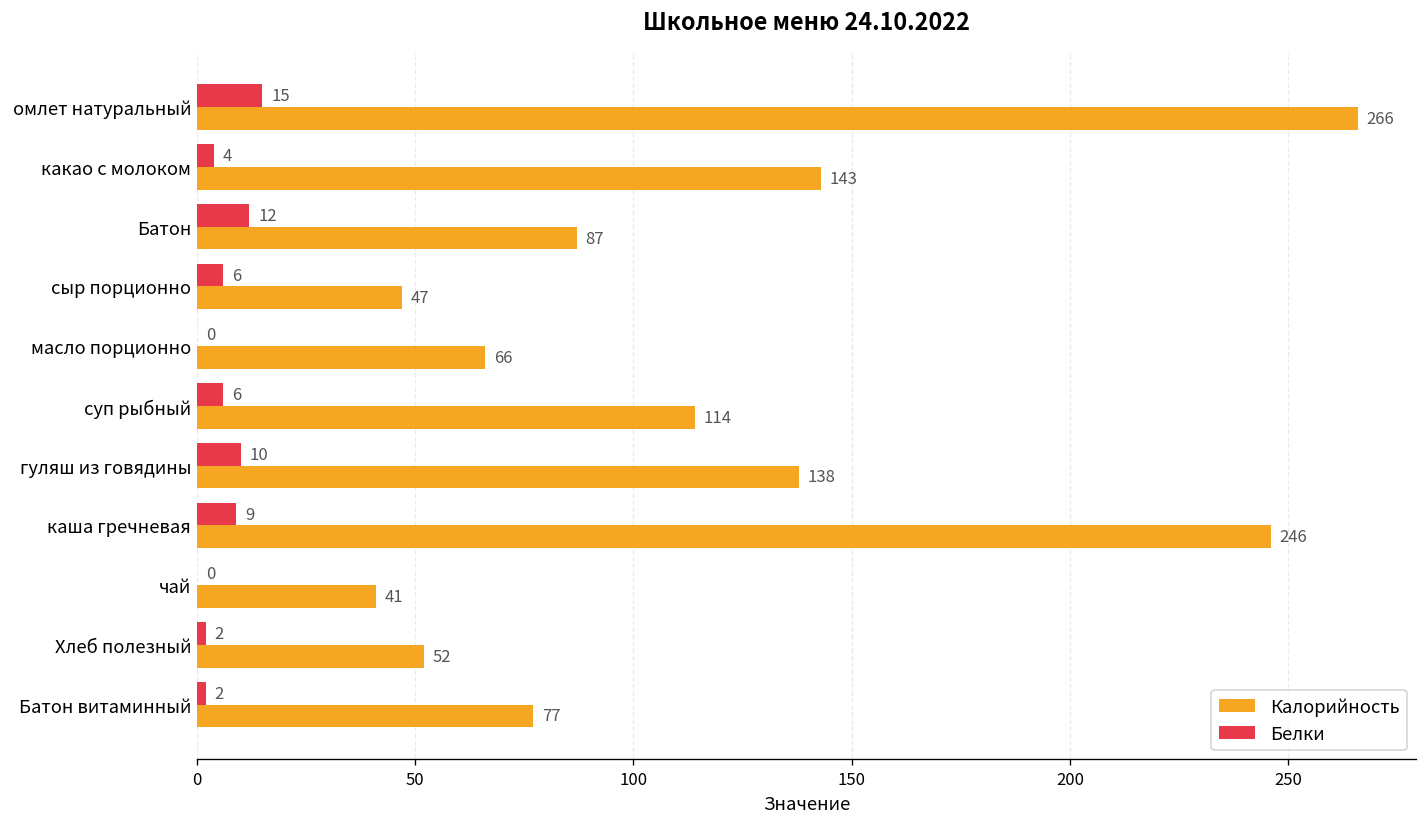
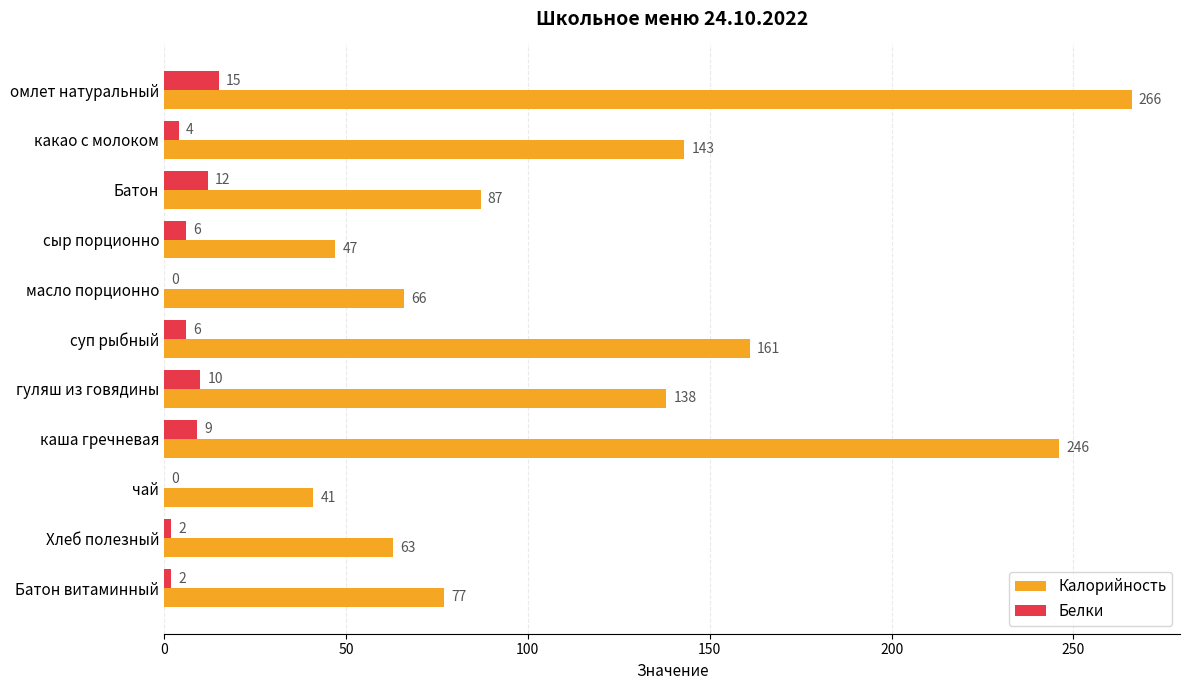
Калорийность, суп рыбный: 114 -> 161
Калорийность, Хлеб полезный: 52 -> 63
